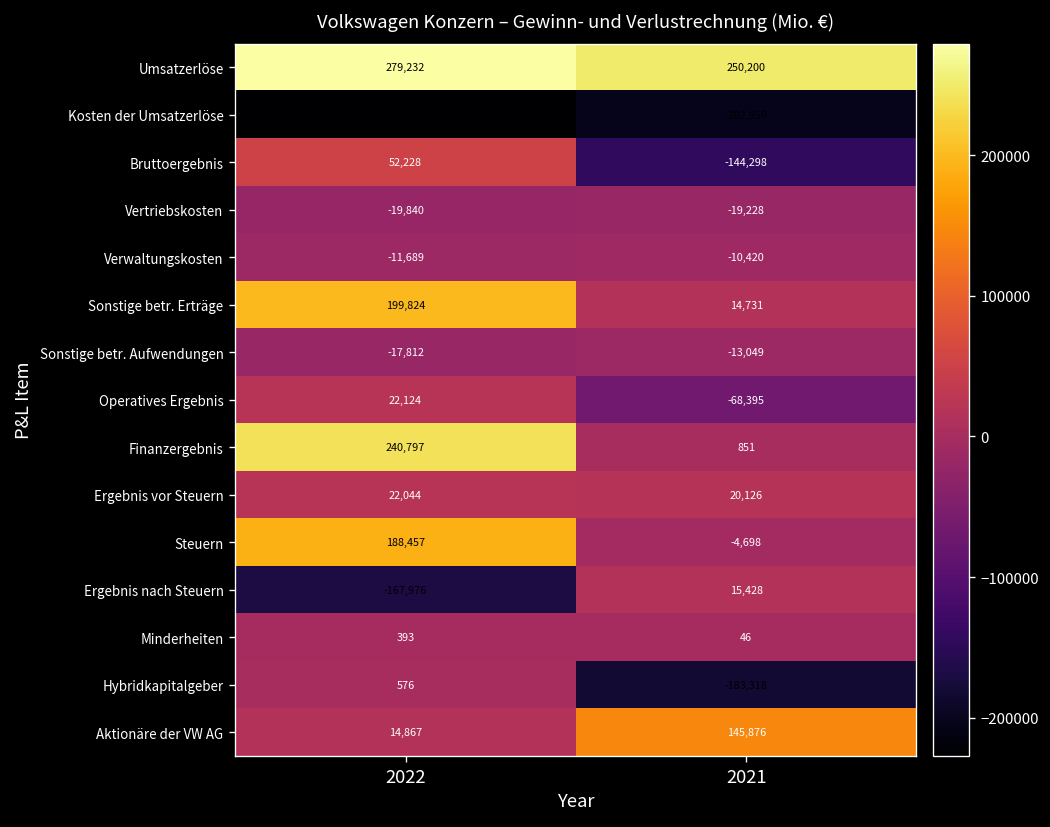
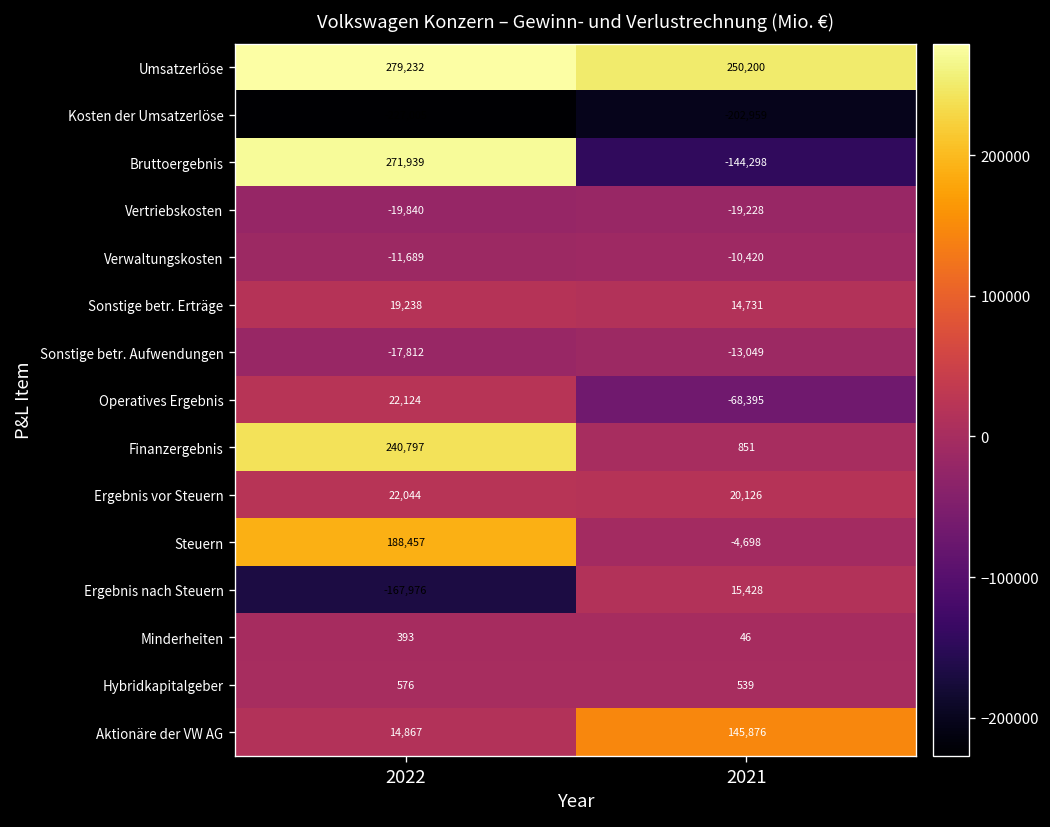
Bruttoergebnis, 2022: 52,228 -> 271,939
Sonstige betr. Erträge, 2022: 199,824 -> 19,238
Hybridkapitalgeber, 2021: -183,318 -> 539
